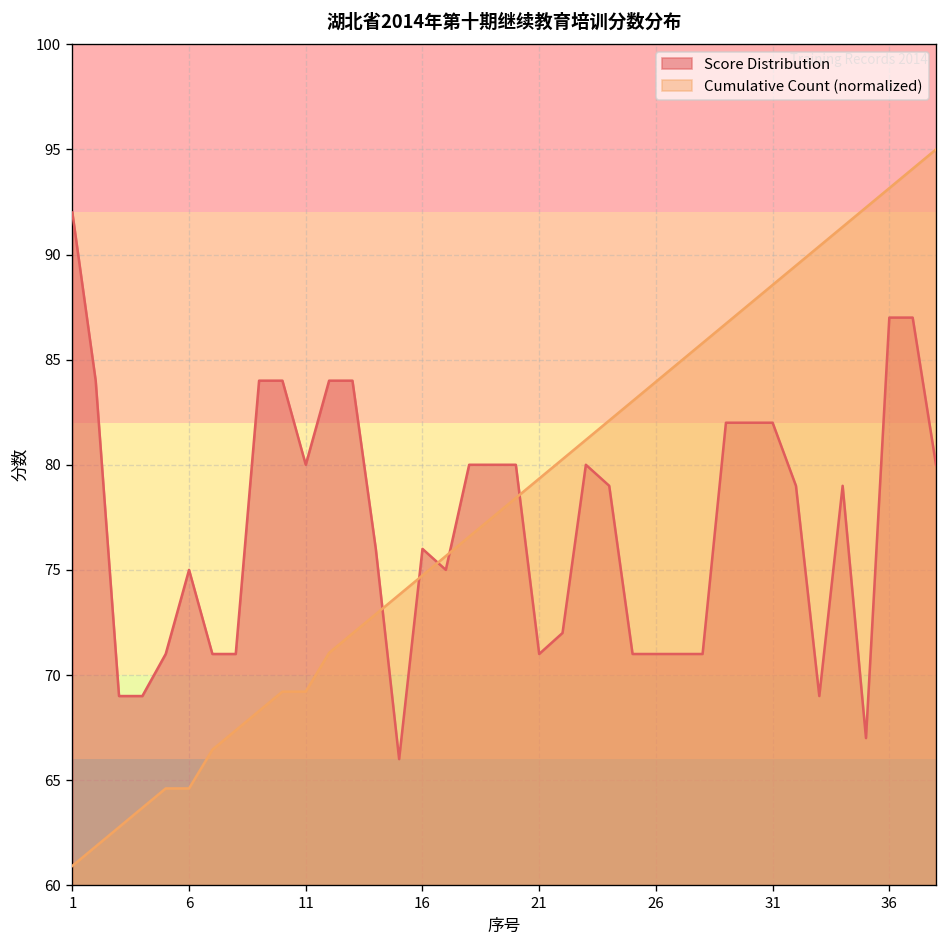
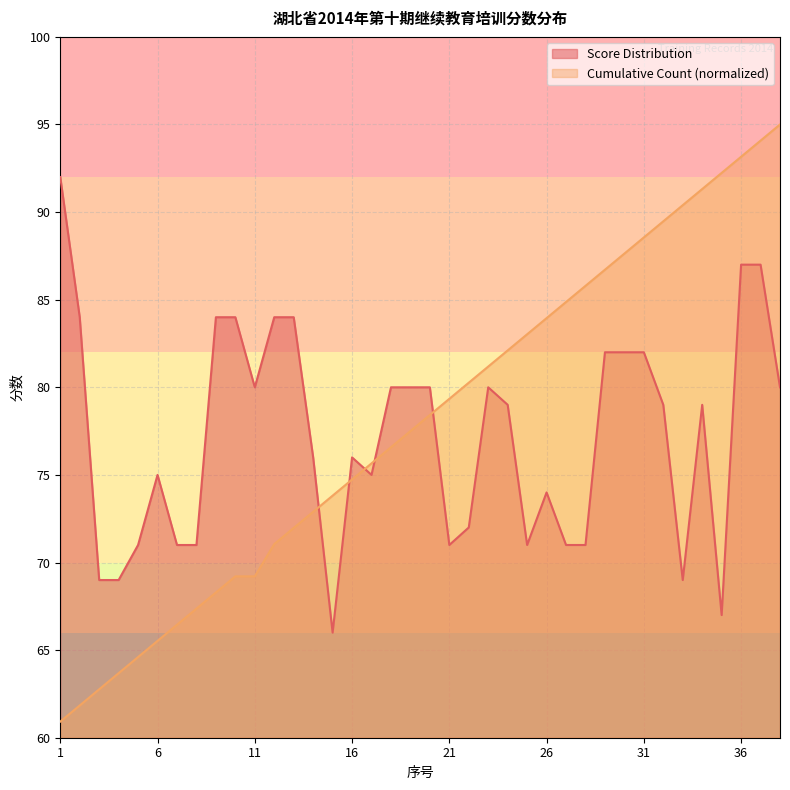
Cumulative Count (normalized), 6: 64.6 -> 65.5
Score Distribution, 26: 71 -> 74
